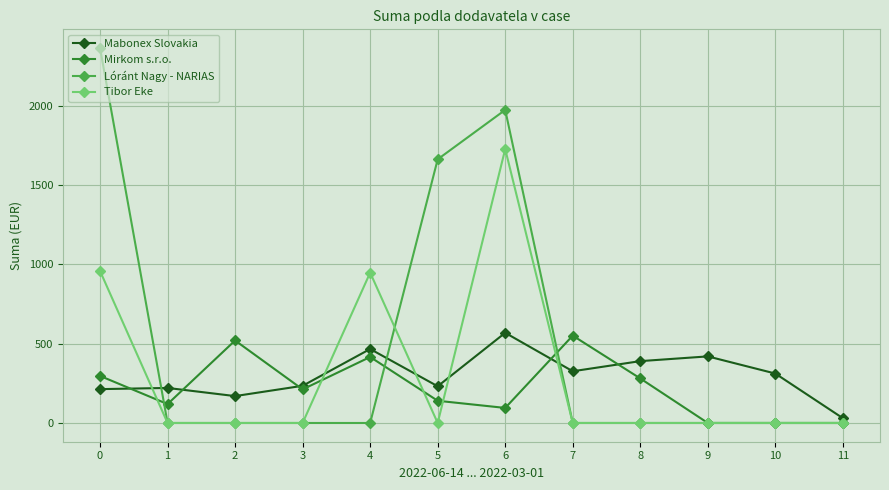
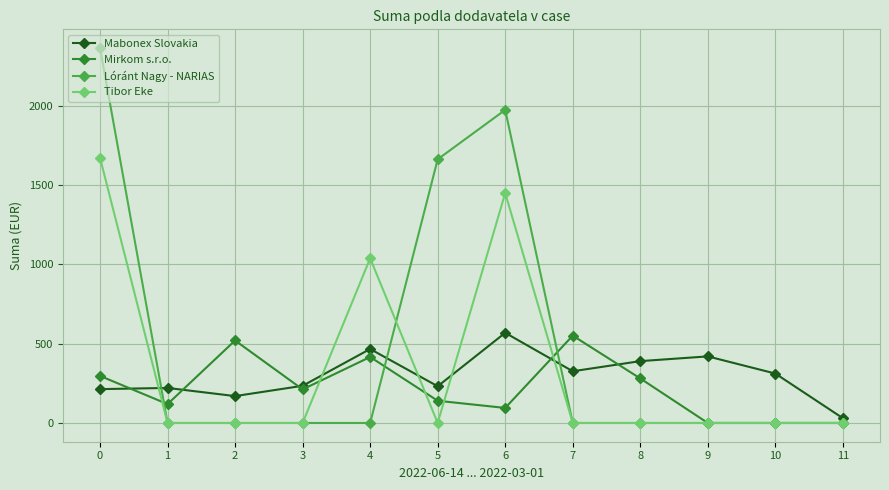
Tibor Eke, 0: 960 -> 1670
Tibor Eke, 4: 950 -> 1040
Tibor Eke, 6: 1730 -> 1450
